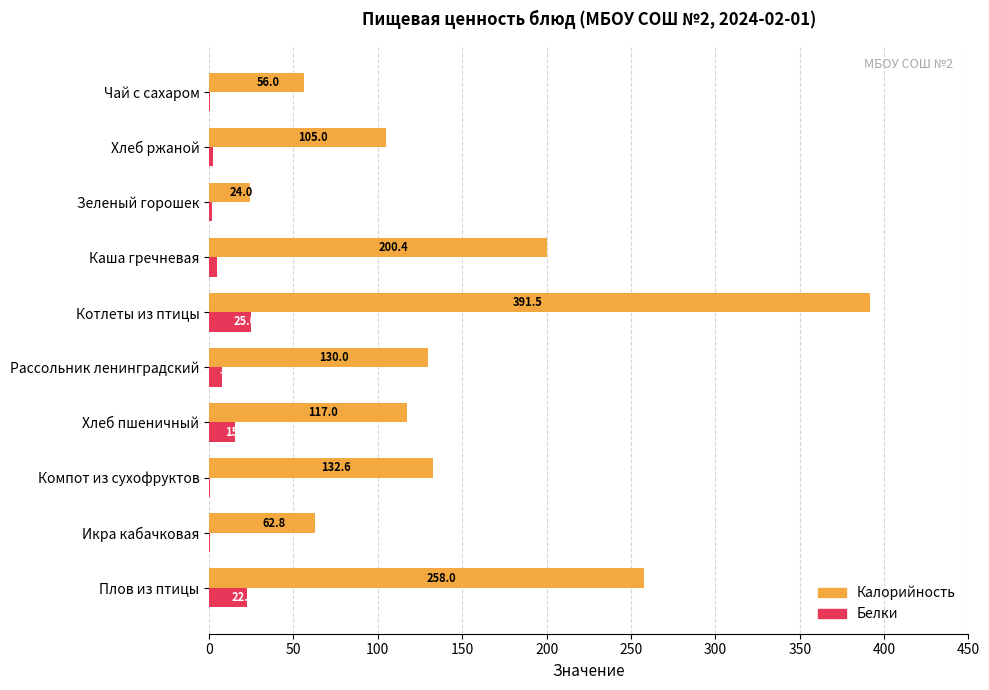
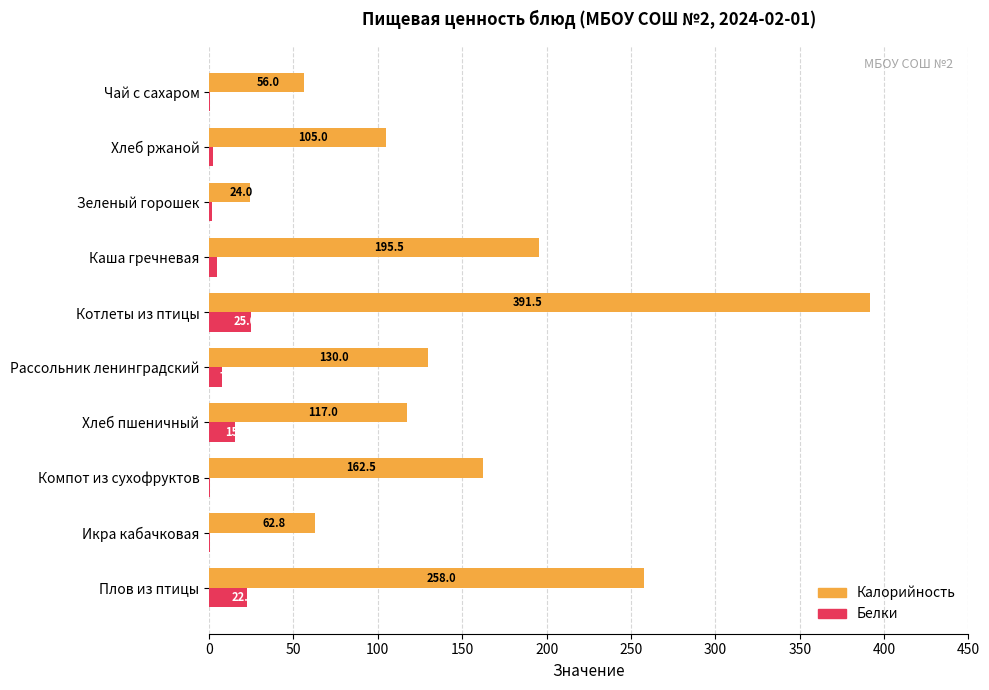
Калорийность, Каша гречневая: 200.4 -> 195.5
Калорийность, Компот из сухофруктов: 132.6 -> 162.5
